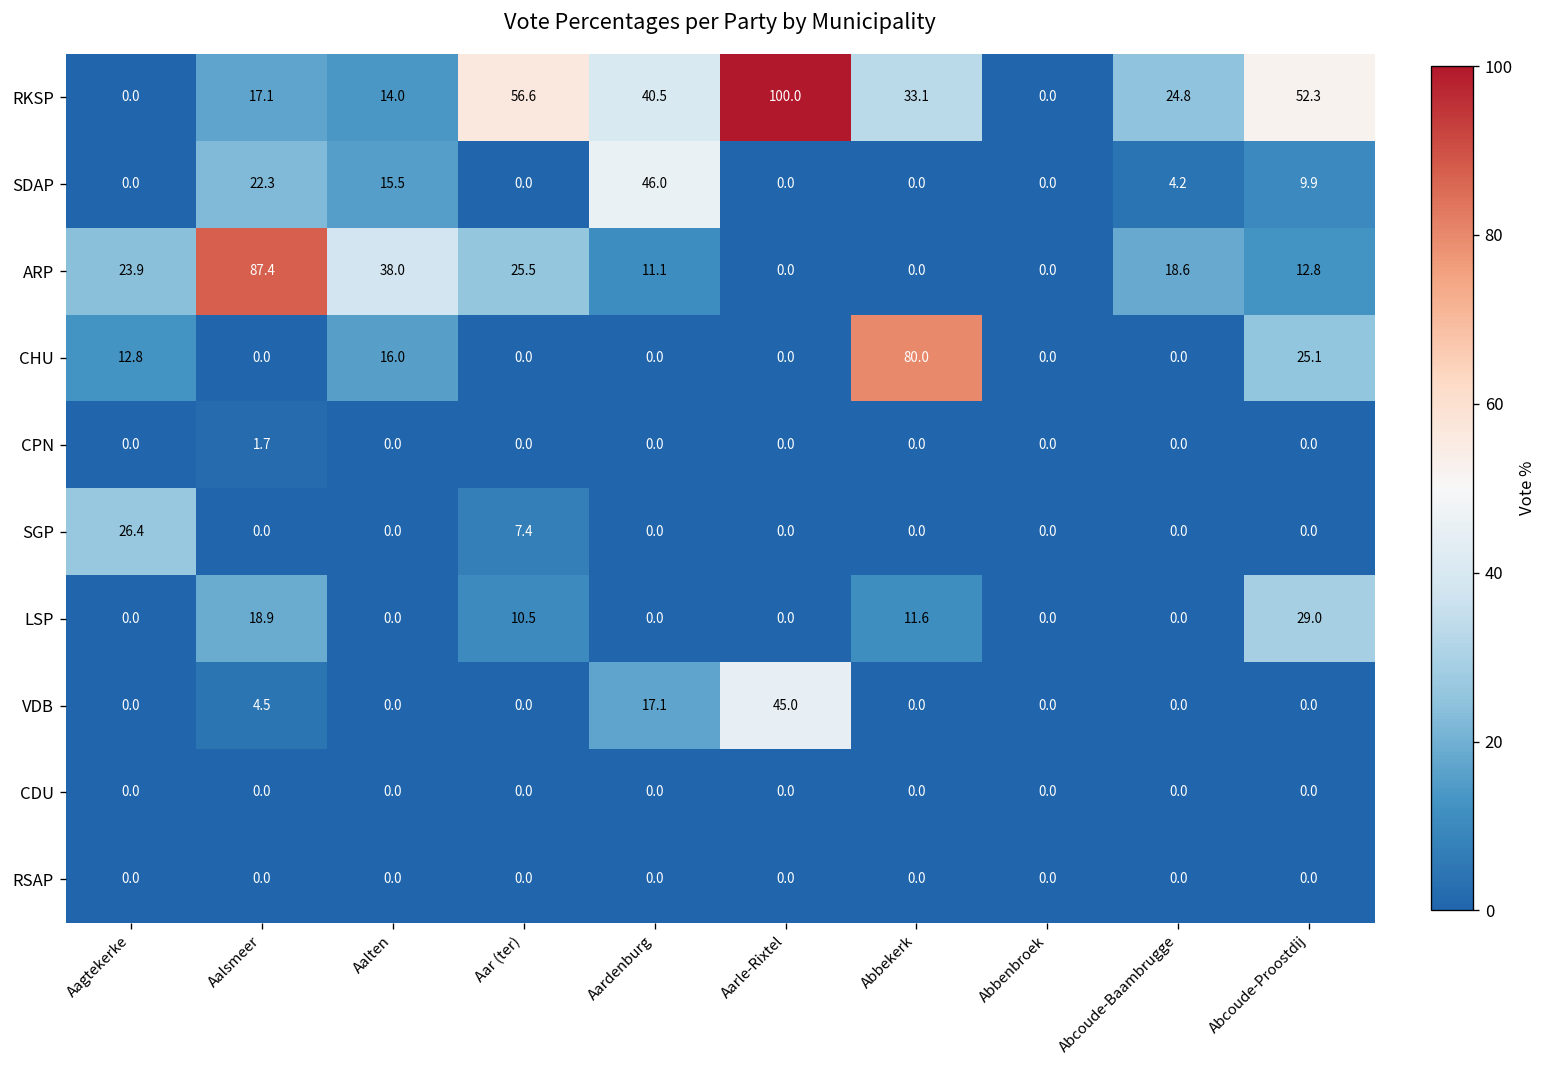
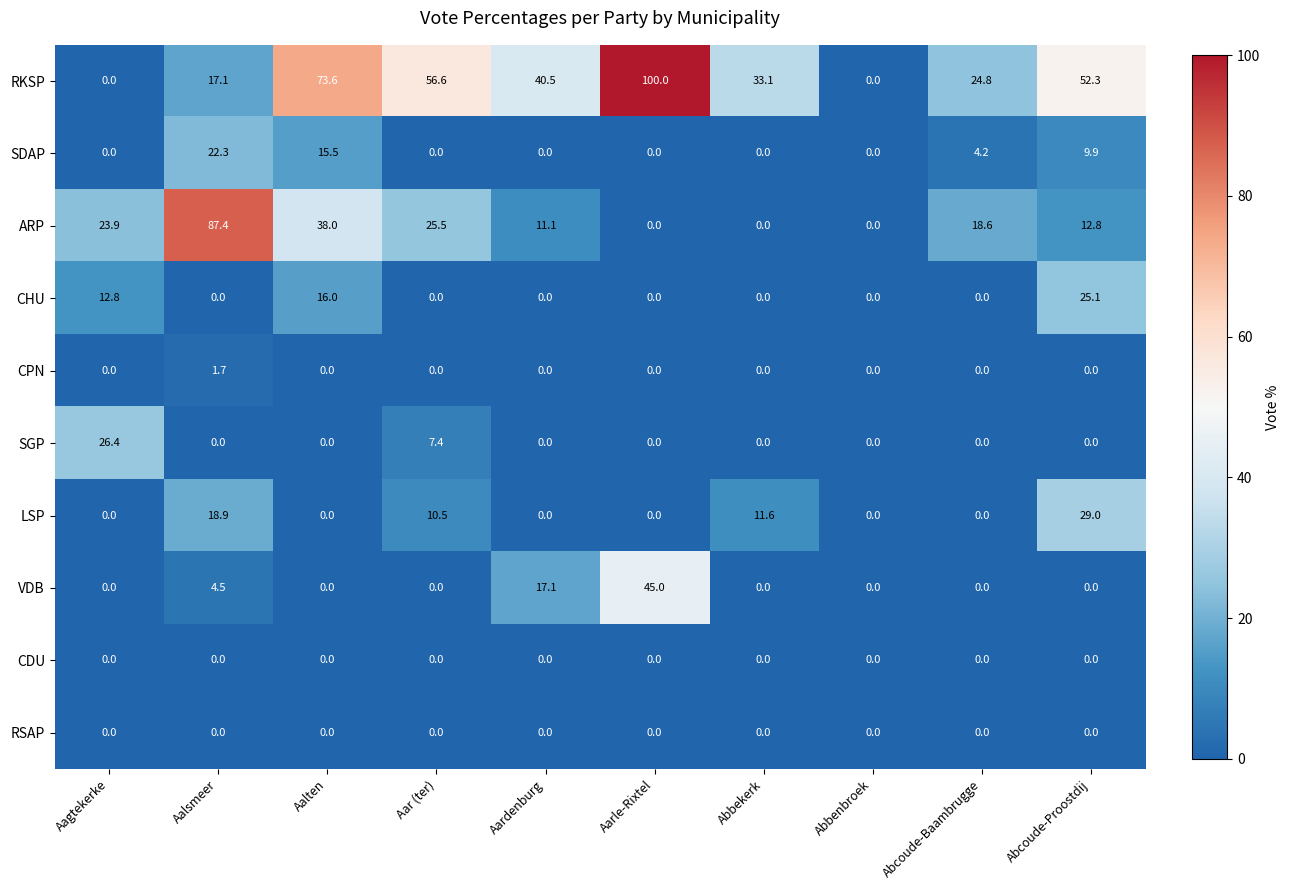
RKSP, Aalten: 14.0 -> 73.6
SDAP, Aardenburg: 46.0 -> 0.0
CHU, Abbekerk: 80.0 -> 0.0
